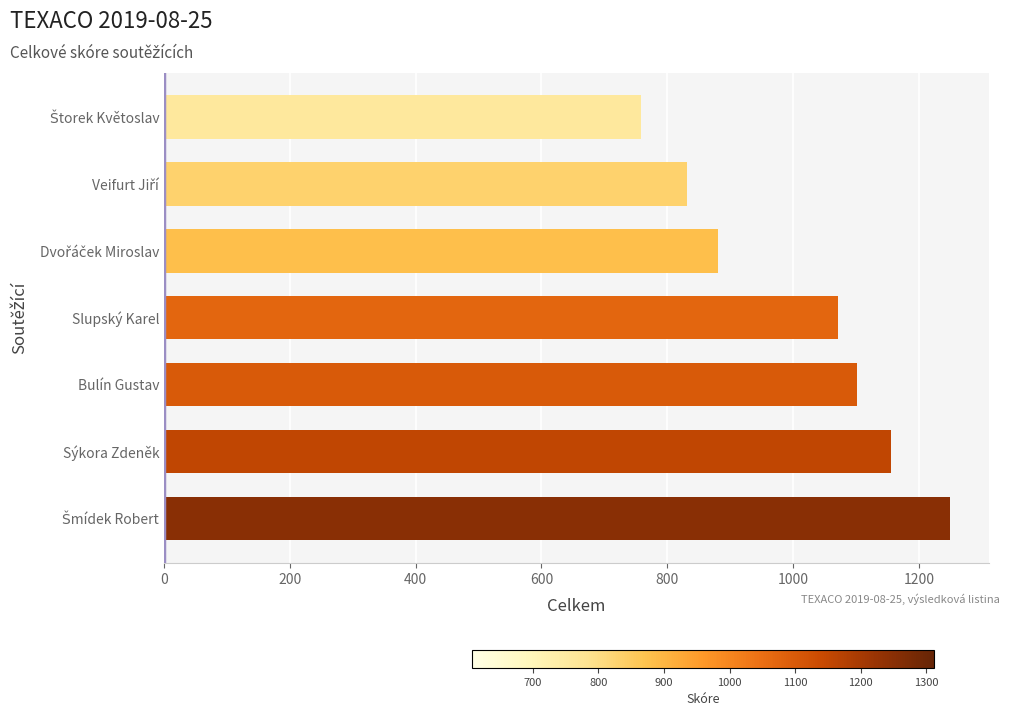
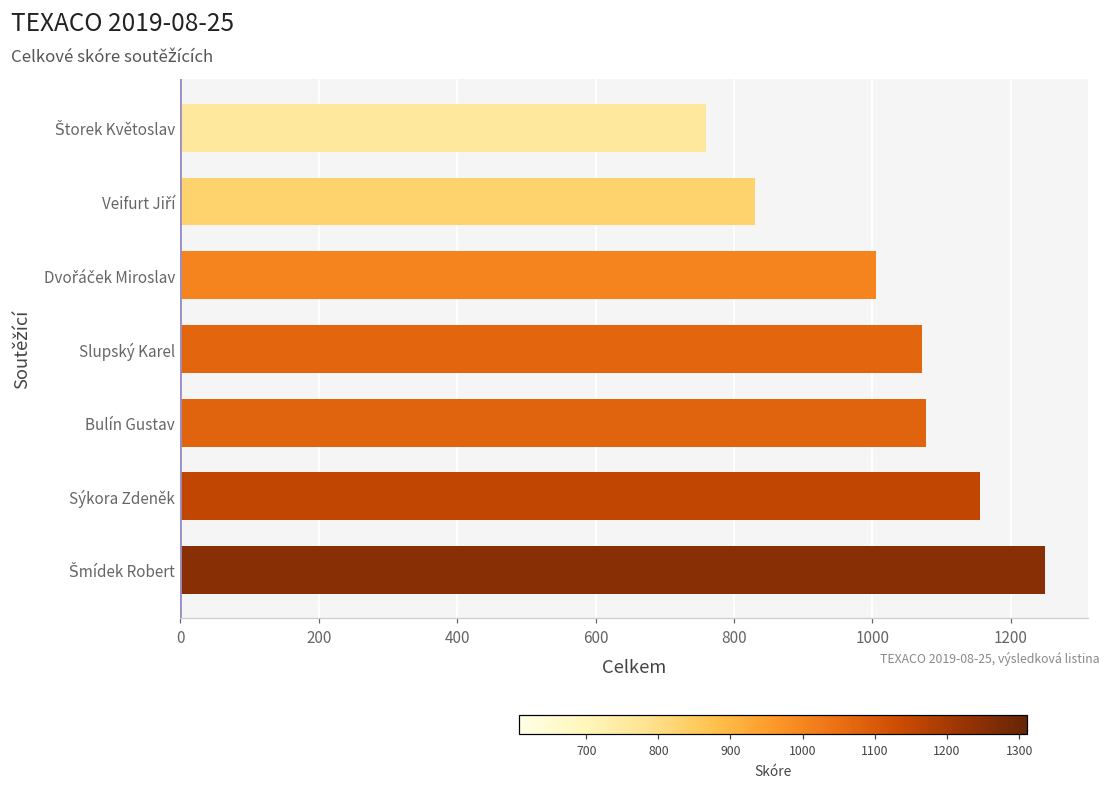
Dvořáček Miroslav: 880 -> 1010
Bulín Gustav: 1100 -> 1080
